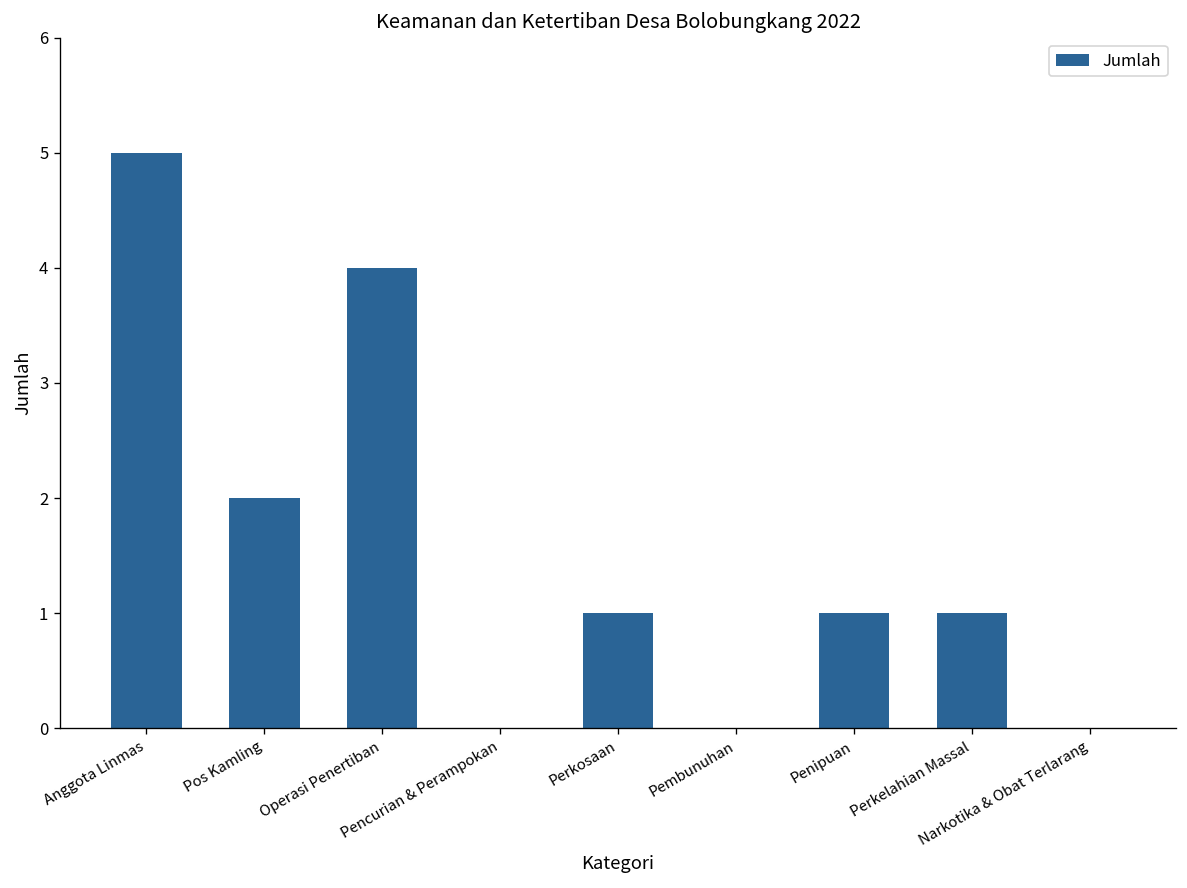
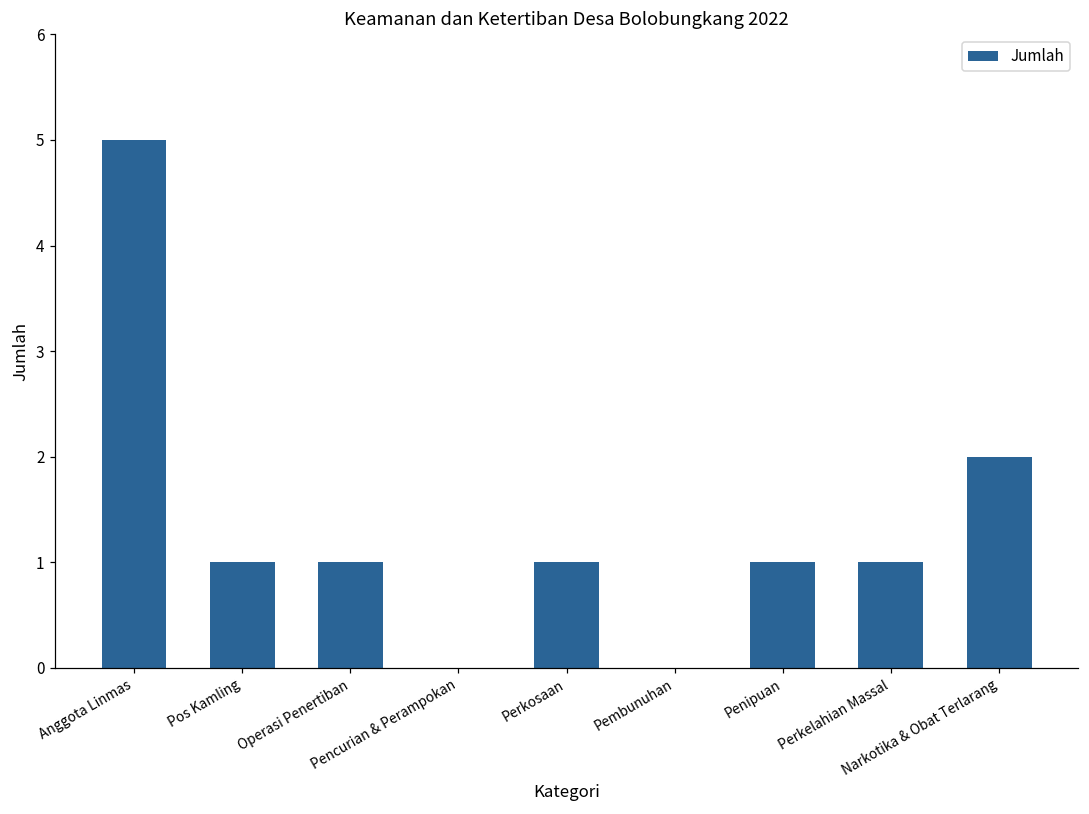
Pos Kamling: 2 -> 1
Operasi Penertiban: 4 -> 1
Narkotika & Obat Terlarang: 0 -> 2
